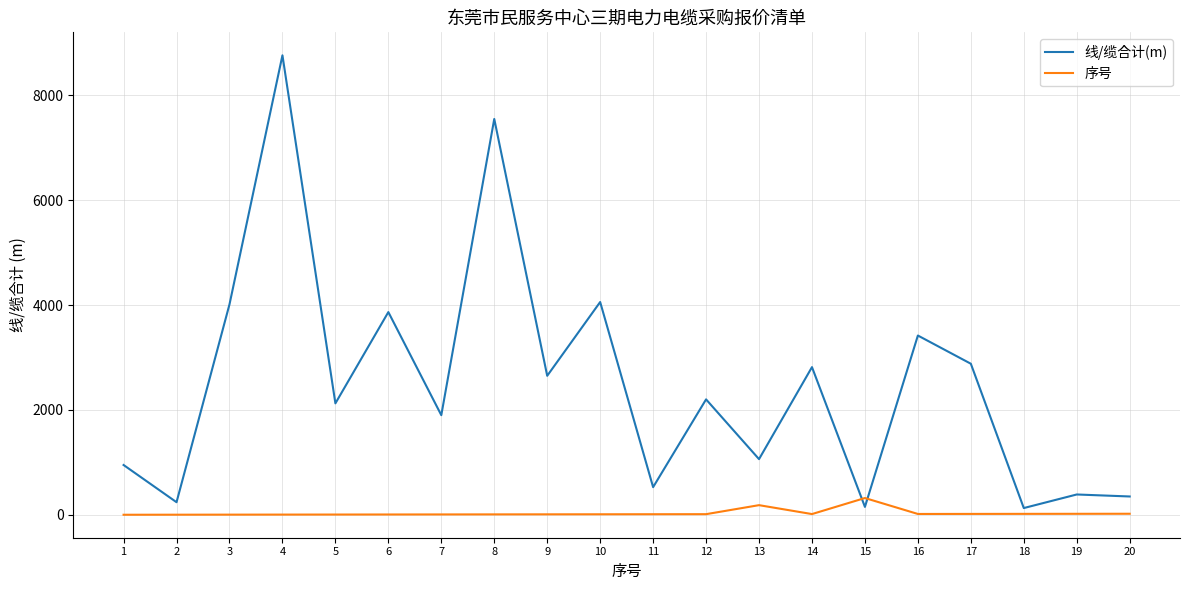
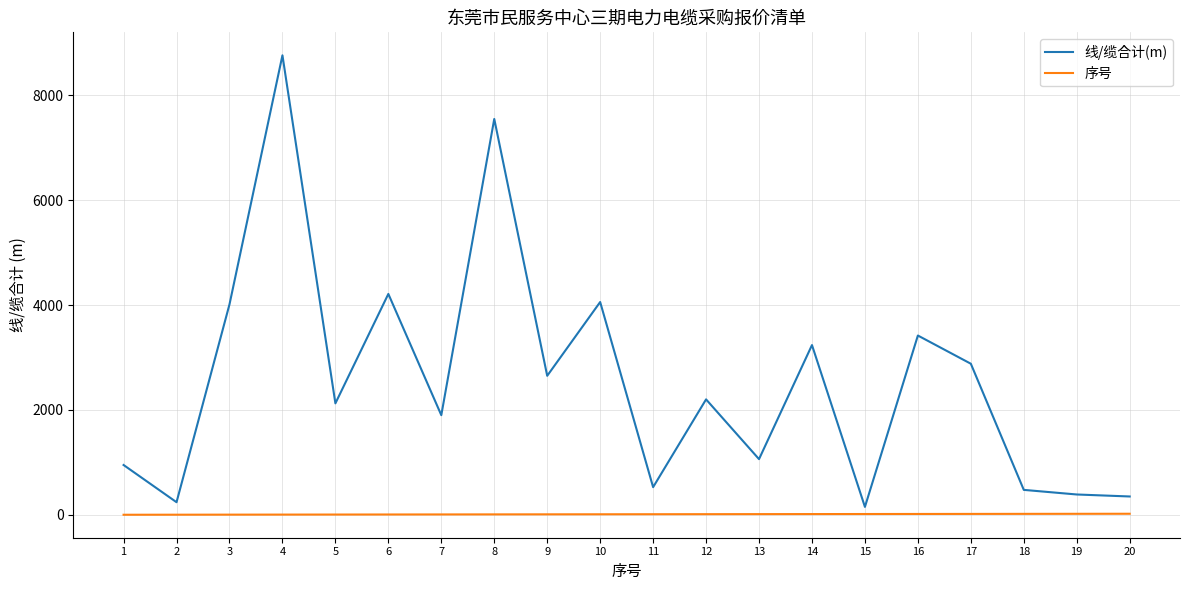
线/缆合计(m), 6: 3900 -> 4200
序号, 13: 200 -> 0
线/缆合计(m), 14: 2800 -> 3200
序号, 15: 300 -> 0
线/缆合计(m), 18: 100 -> 500
